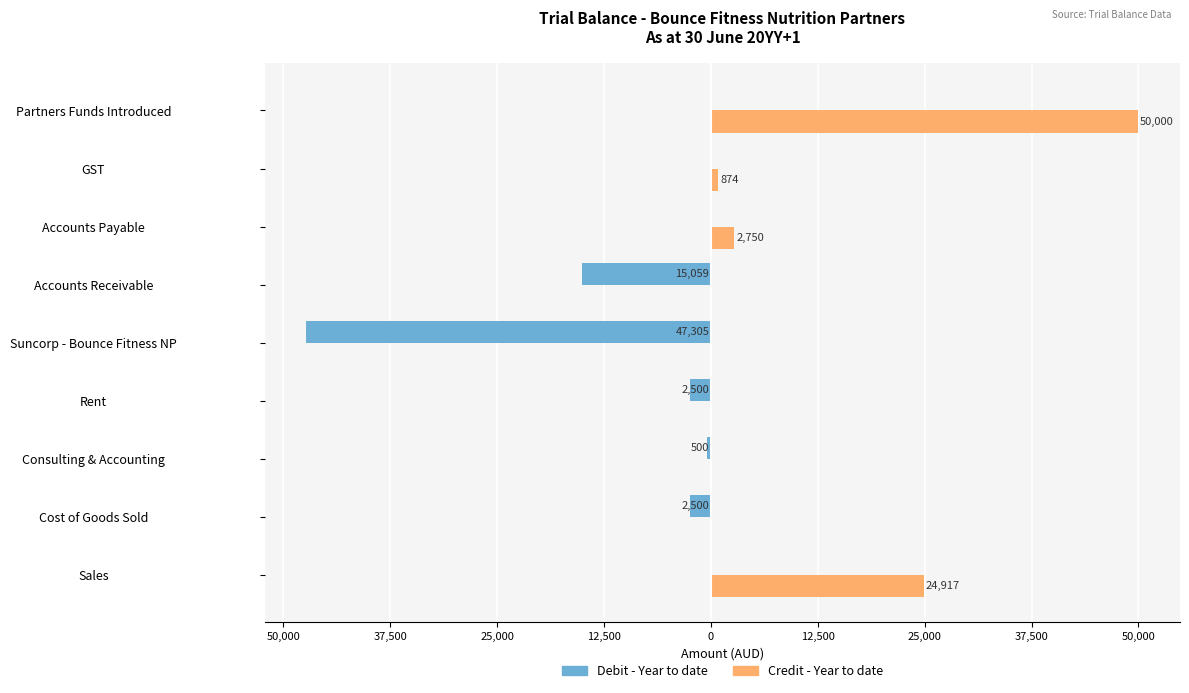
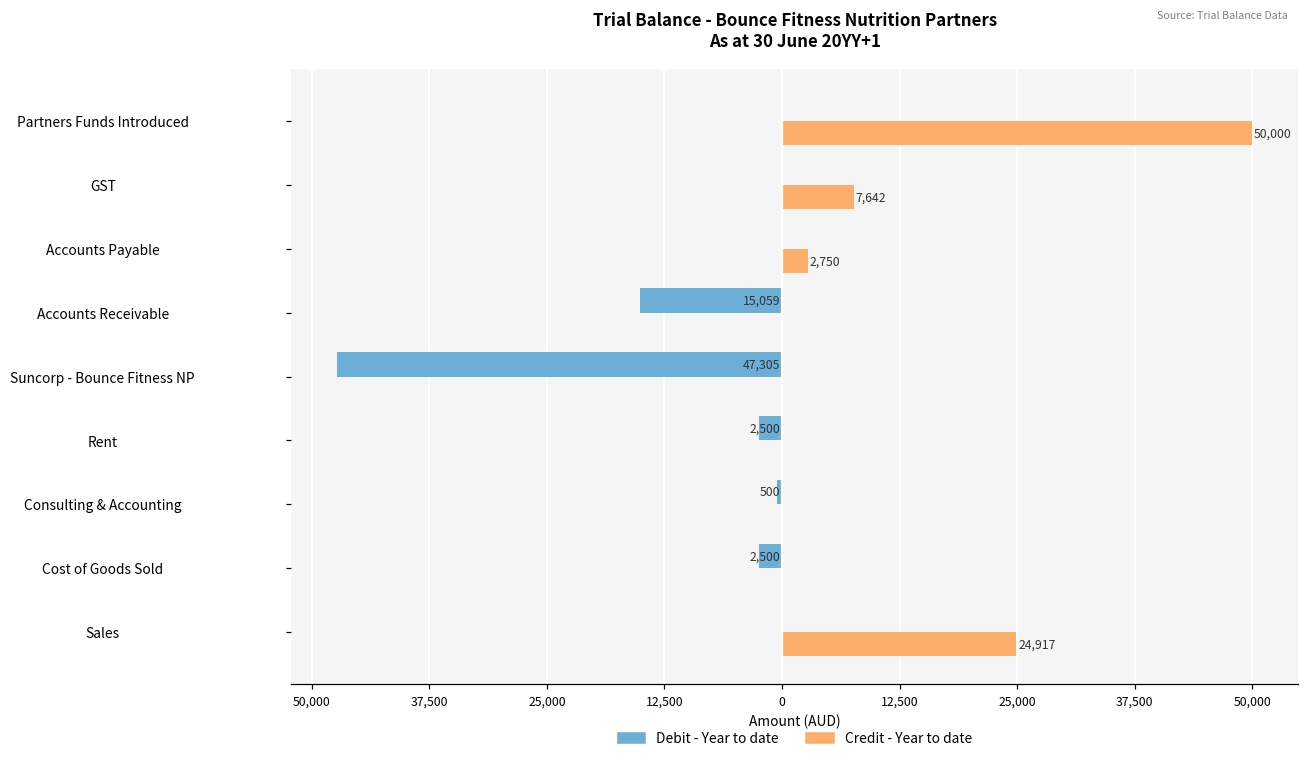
Credit - Year to date, GST: 874 -> 7,642
